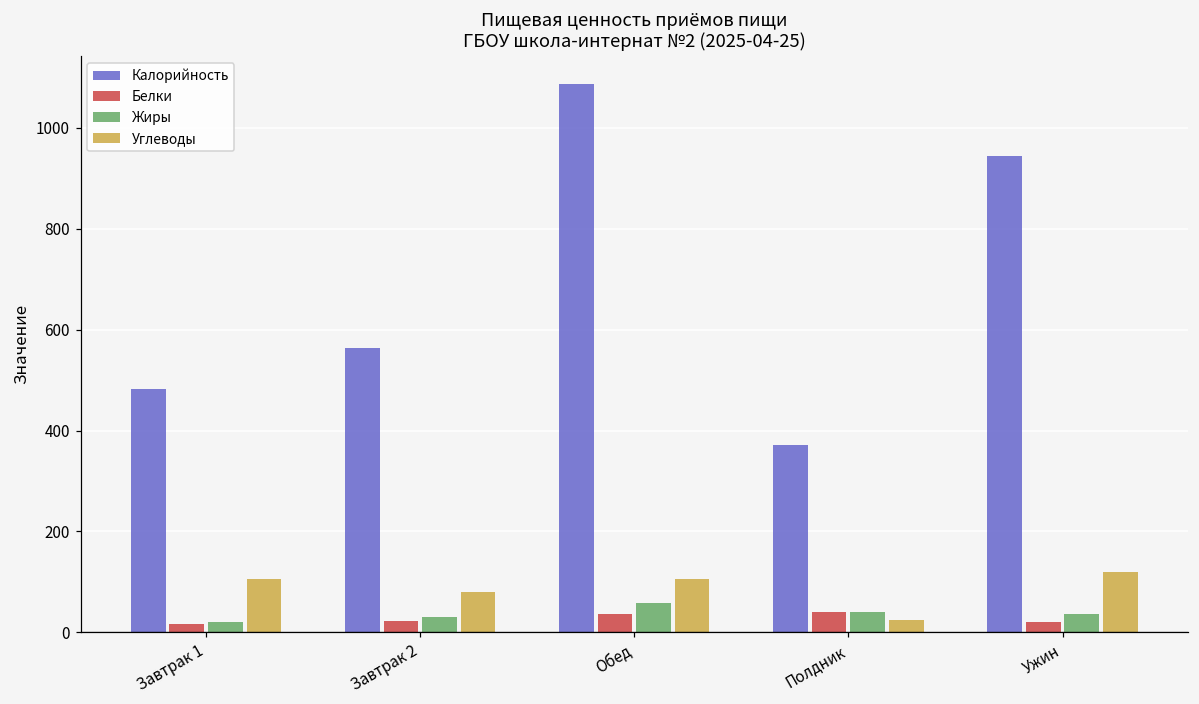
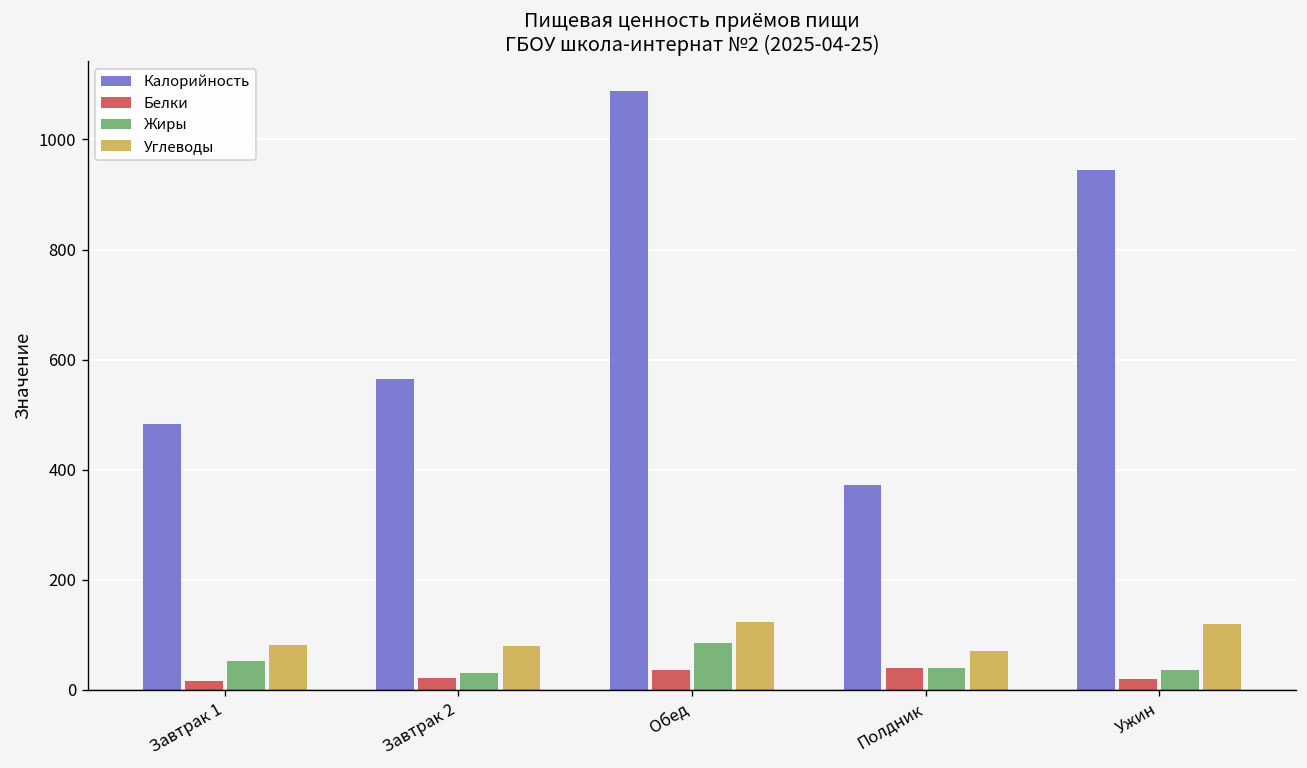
Жиры, Завтрак 1: 20 -> 50
Углеводы, Завтрак 1: 110 -> 80
Жиры, Обед: 60 -> 80
Углеводы, Обед: 110 -> 120
Углеводы, Полдник: 30 -> 70
